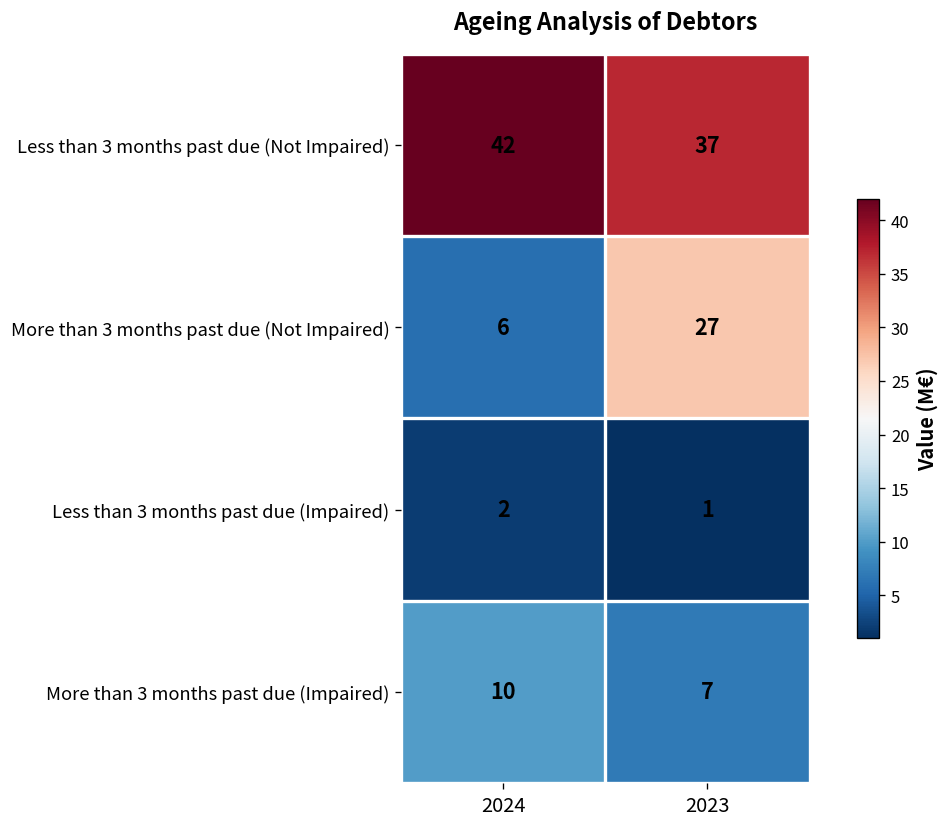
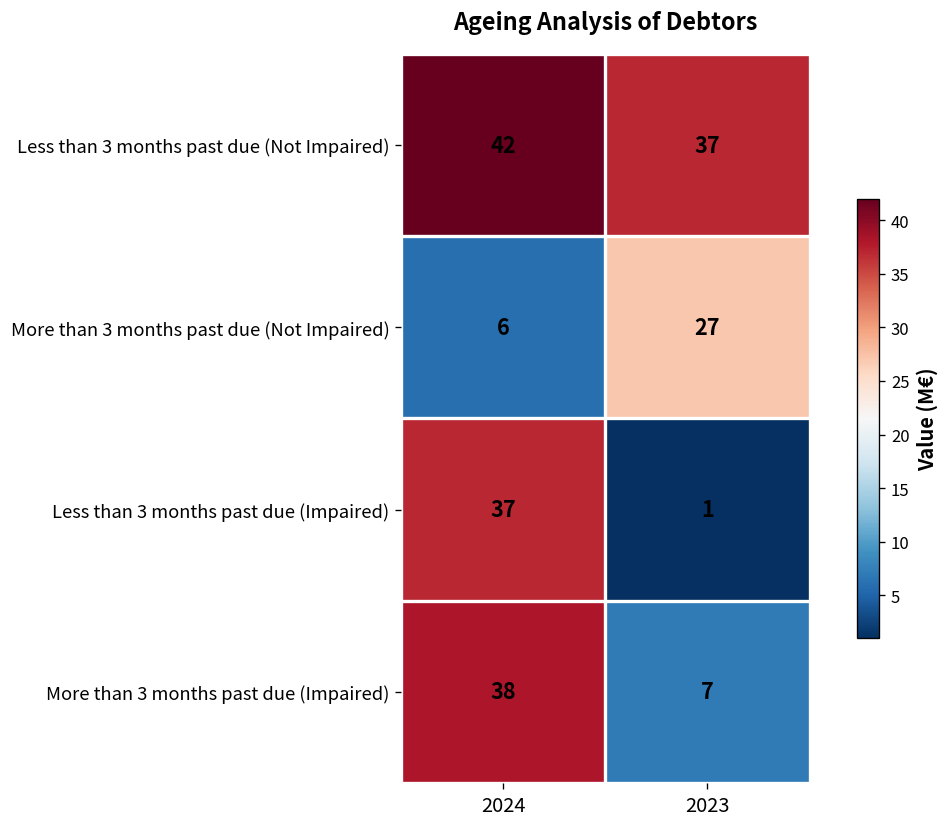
Less than 3 months past due (Impaired), 2024: 2 -> 37
More than 3 months past due (Impaired), 2024: 10 -> 38
